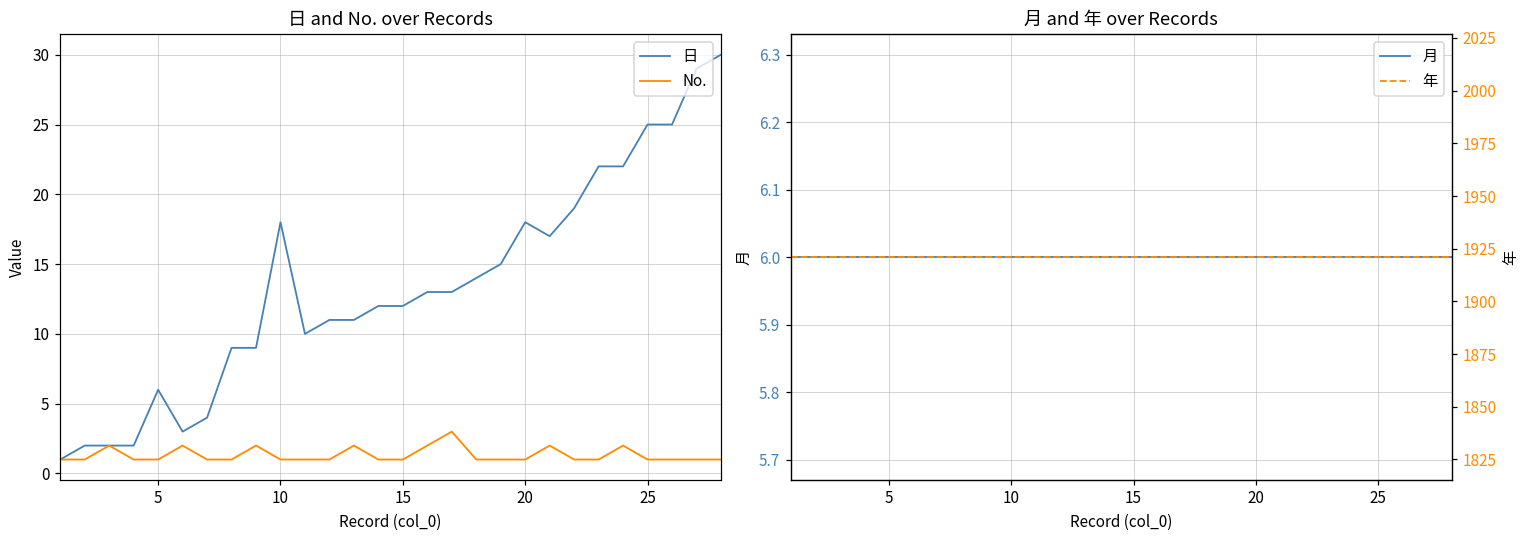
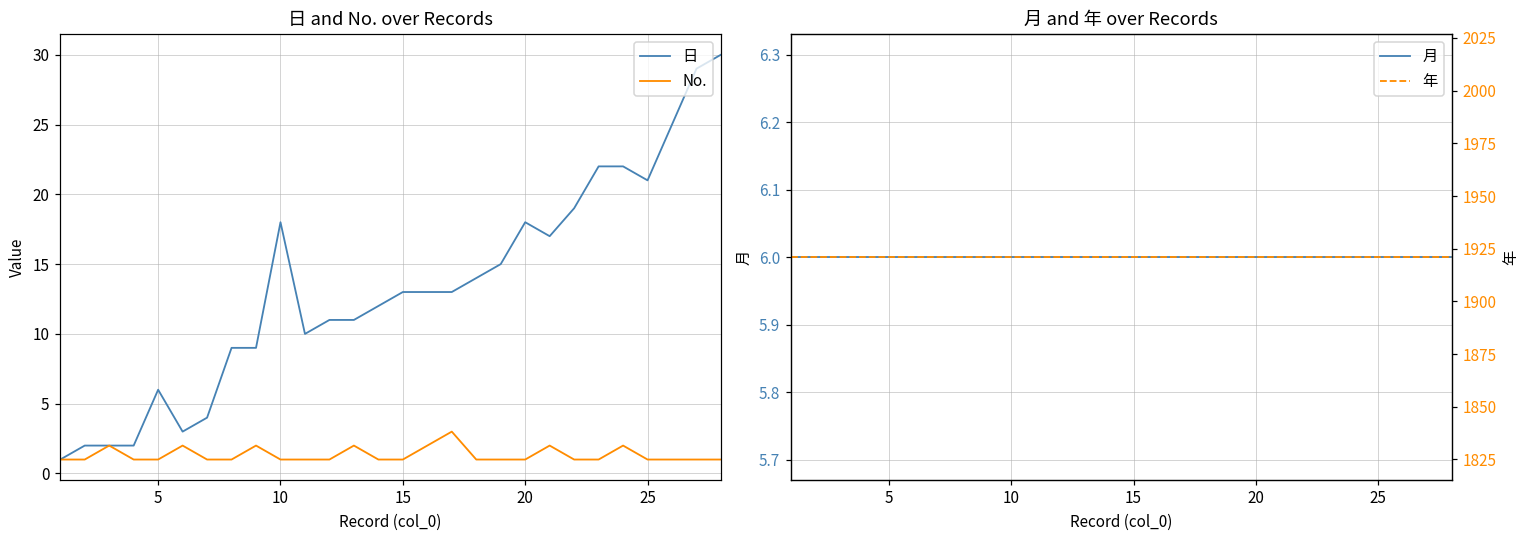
日 and No. over Records, 日, 15: 12 -> 13
日 and No. over Records, 日, 25: 25 -> 21
